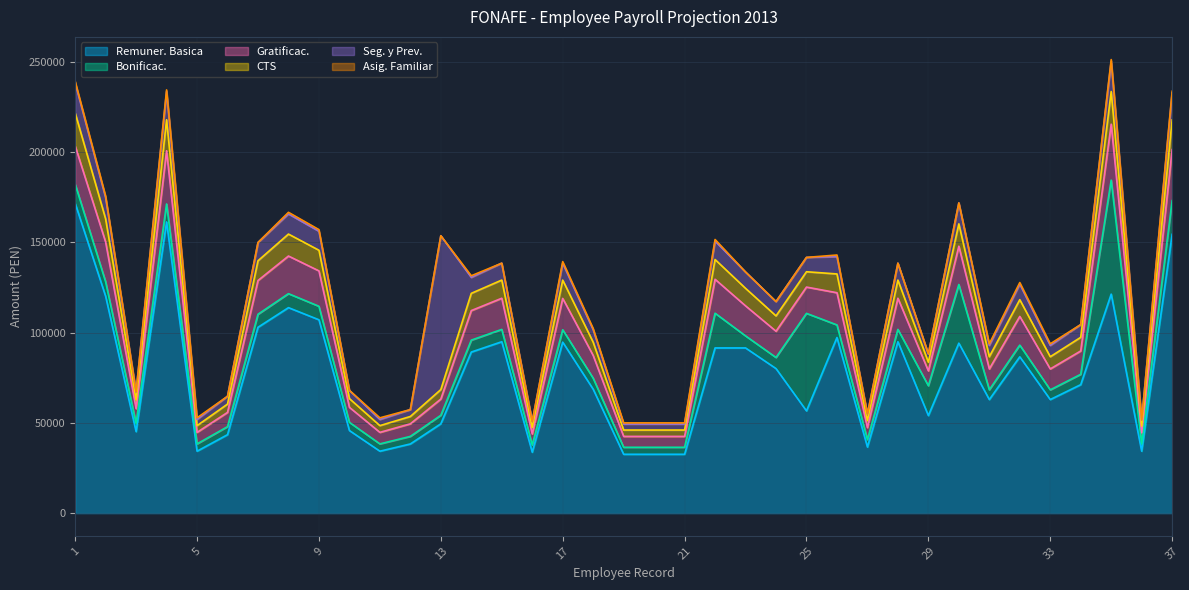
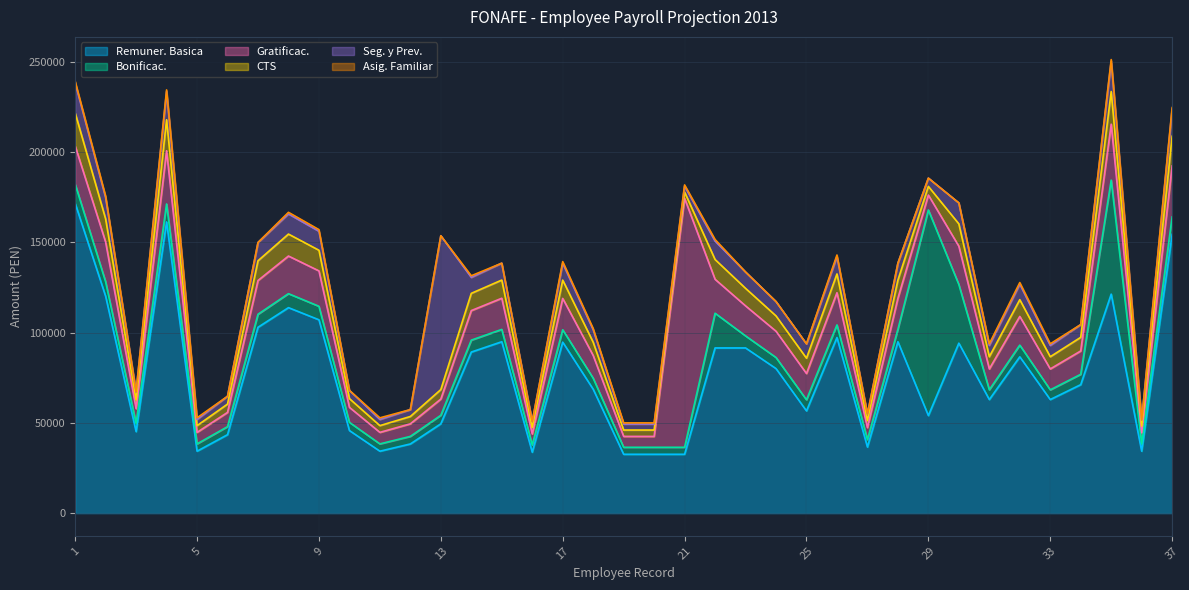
Gratificac., 21: 6000 -> 138000
Bonificac., 25: 54000 -> 6000
Bonificac., 29: 17000 -> 114000
Bonificac., 37: 19000 -> 10000
